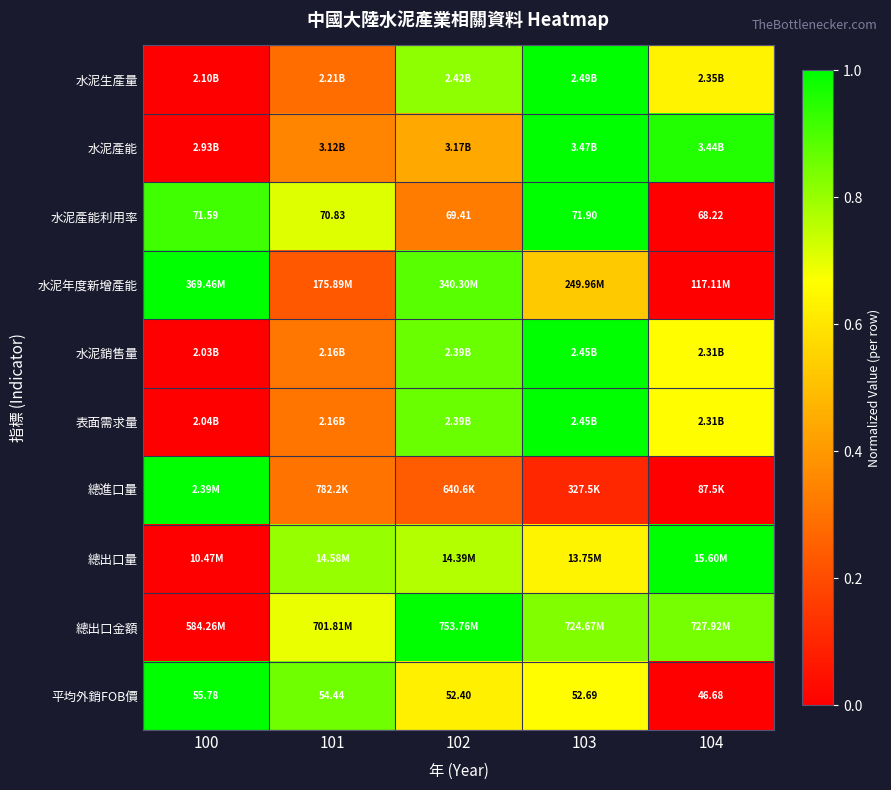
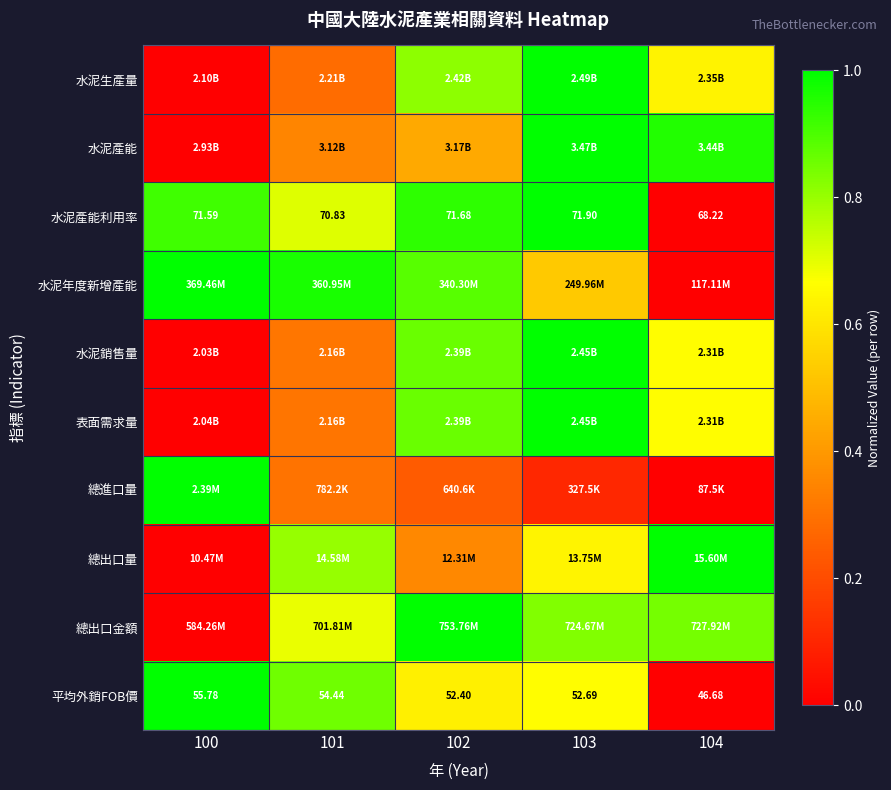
水泥產能利用率, 102: 69.41 -> 71.68
水泥年度新增產能, 101: 175.89M -> 360.95M
總出口量, 102: 14.39M -> 12.31M
